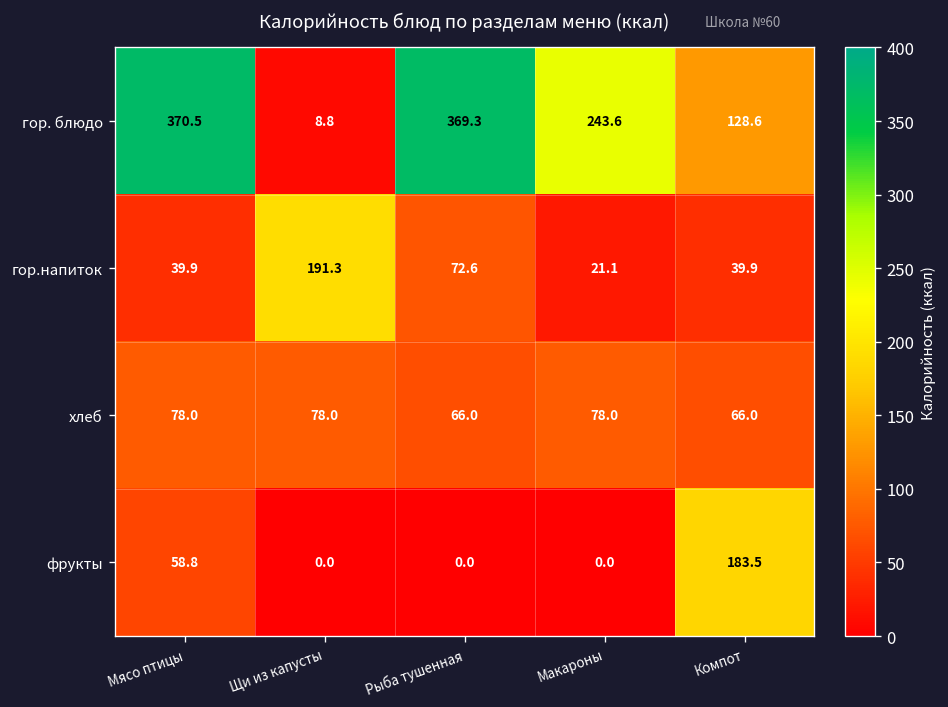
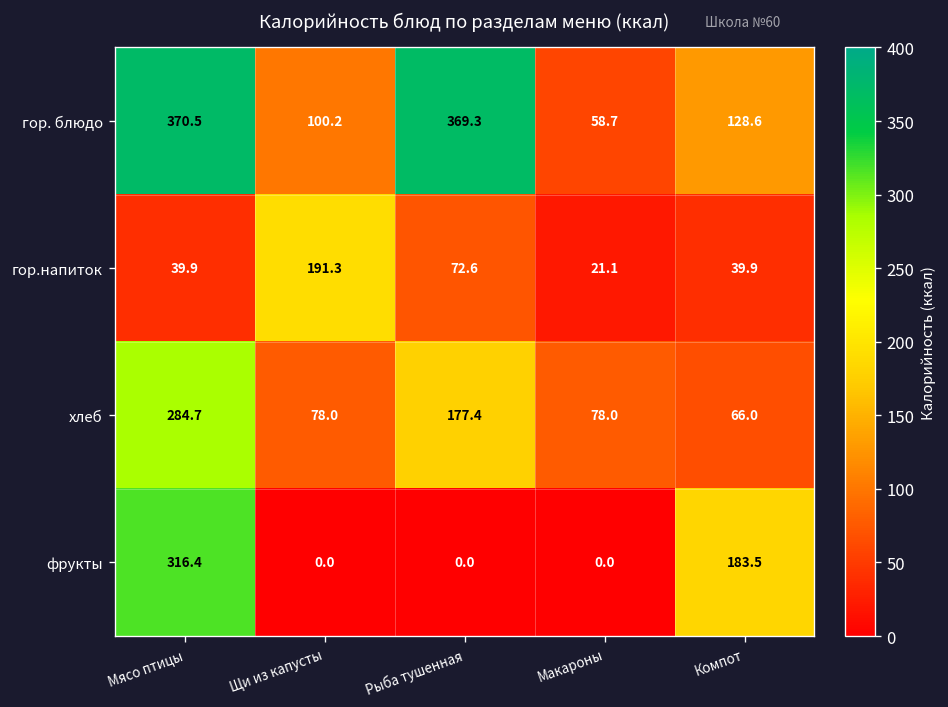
гор. блюдо, Щи из капусты: 8.8 -> 100.2
гор. блюдо, Макароны: 243.6 -> 58.7
хлеб, Мясо птицы: 78.0 -> 284.7
хлеб, Рыба тушенная: 66.0 -> 177.4
фрукты, Мясо птицы: 58.8 -> 316.4
